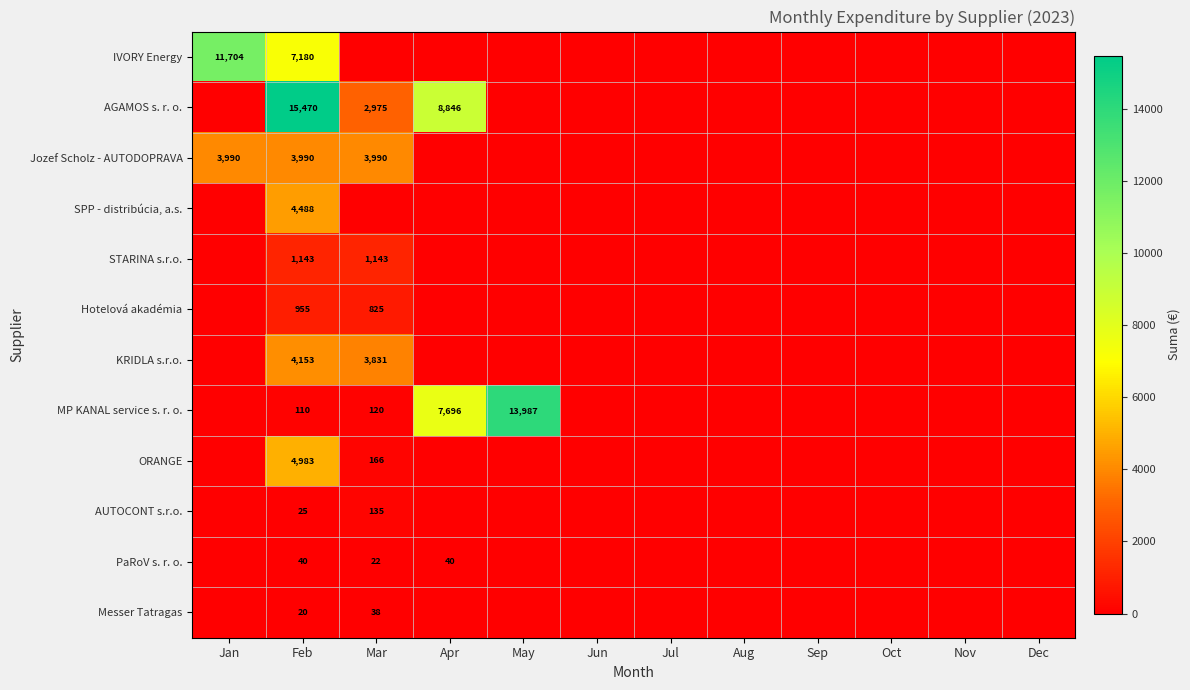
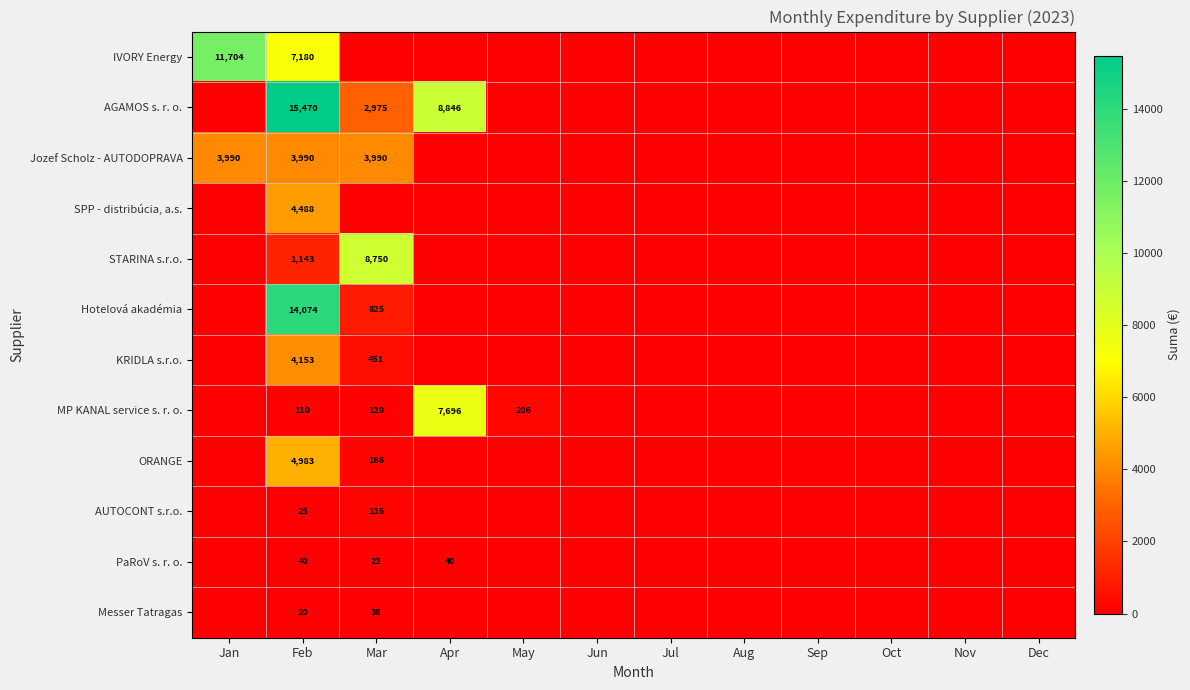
STARINA s.r.o., Mar: 1,143 -> 8,750
Hotelová akadémia, Feb: 955 -> 14,074
KRIDLA s.r.o., Mar: 3,831 -> 451
MP KANAL service s. r. o., May: 13,987 -> 206
